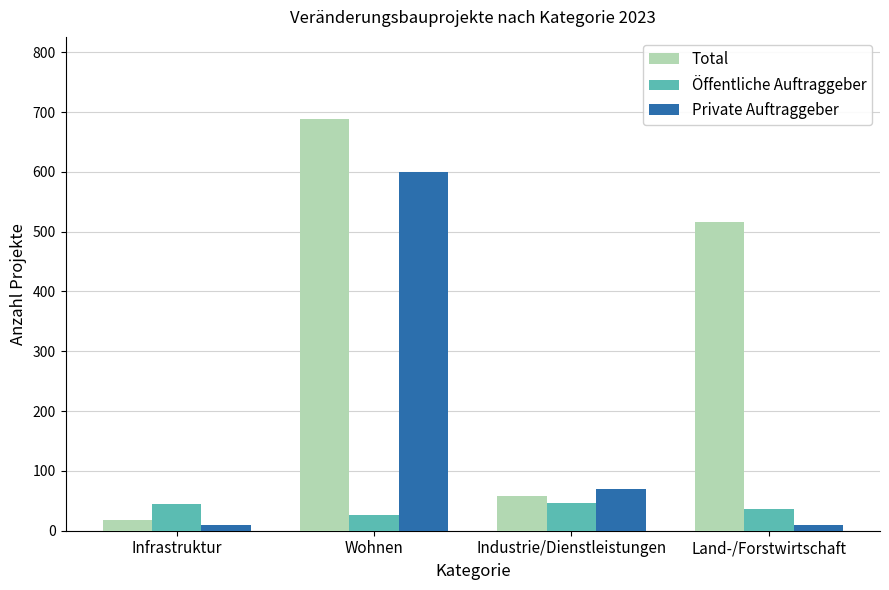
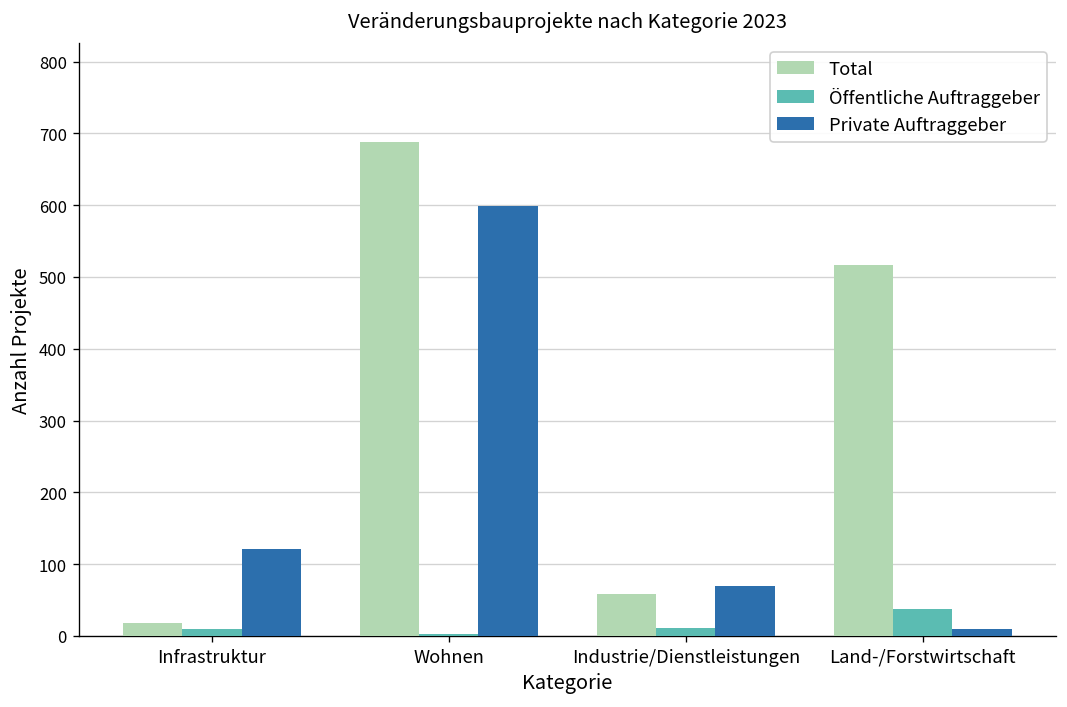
Öffentliche Auftraggeber, Infrastruktur: 50 -> 10
Private Auftraggeber, Infrastruktur: 10 -> 120
Öffentliche Auftraggeber, Wohnen: 30 -> 0
Öffentliche Auftraggeber, Industrie/Dienstleistungen: 50 -> 10
